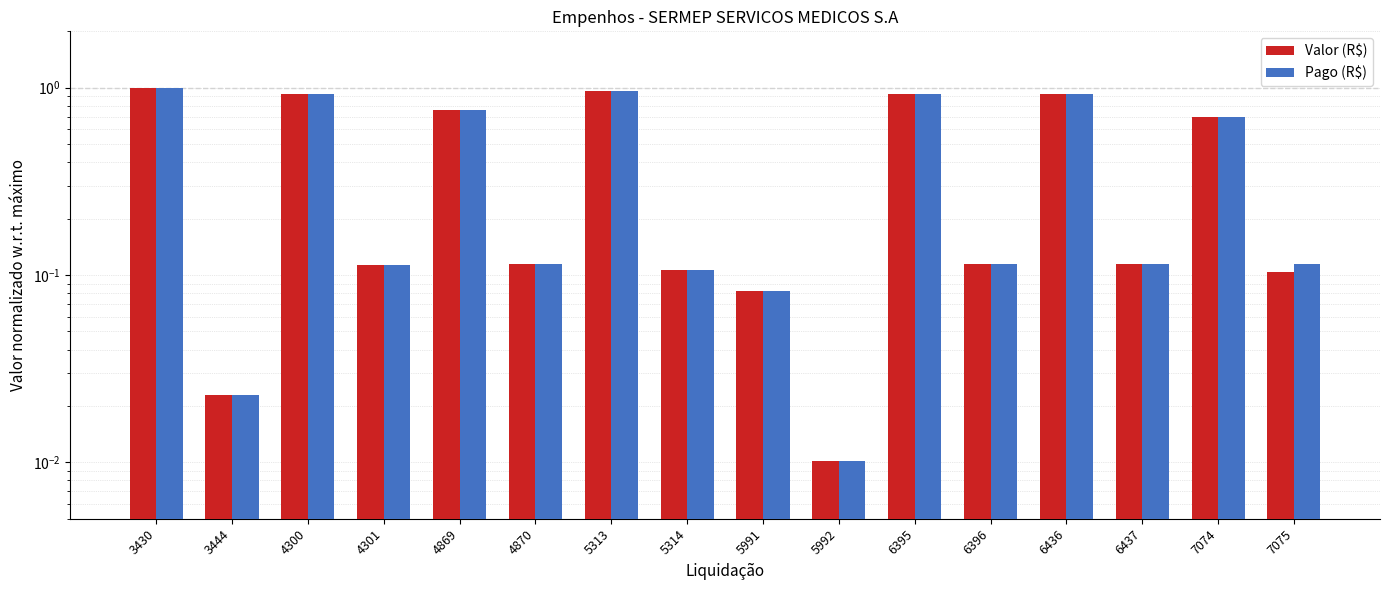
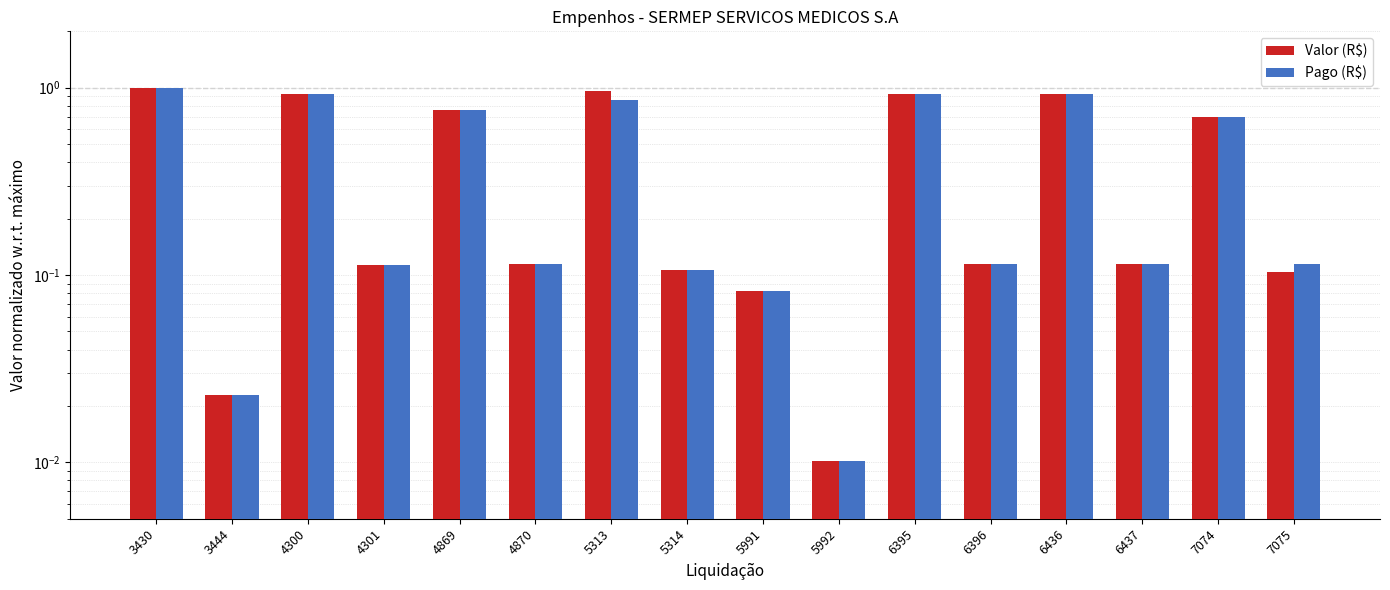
Pago (R$), 5313: 1.0 -> 0.9
